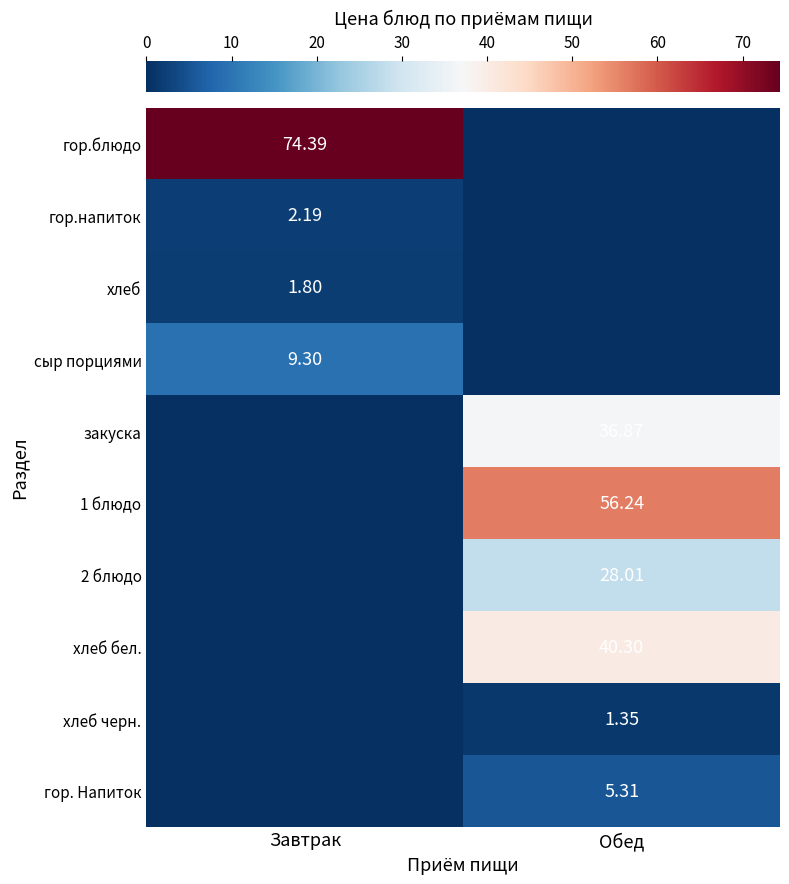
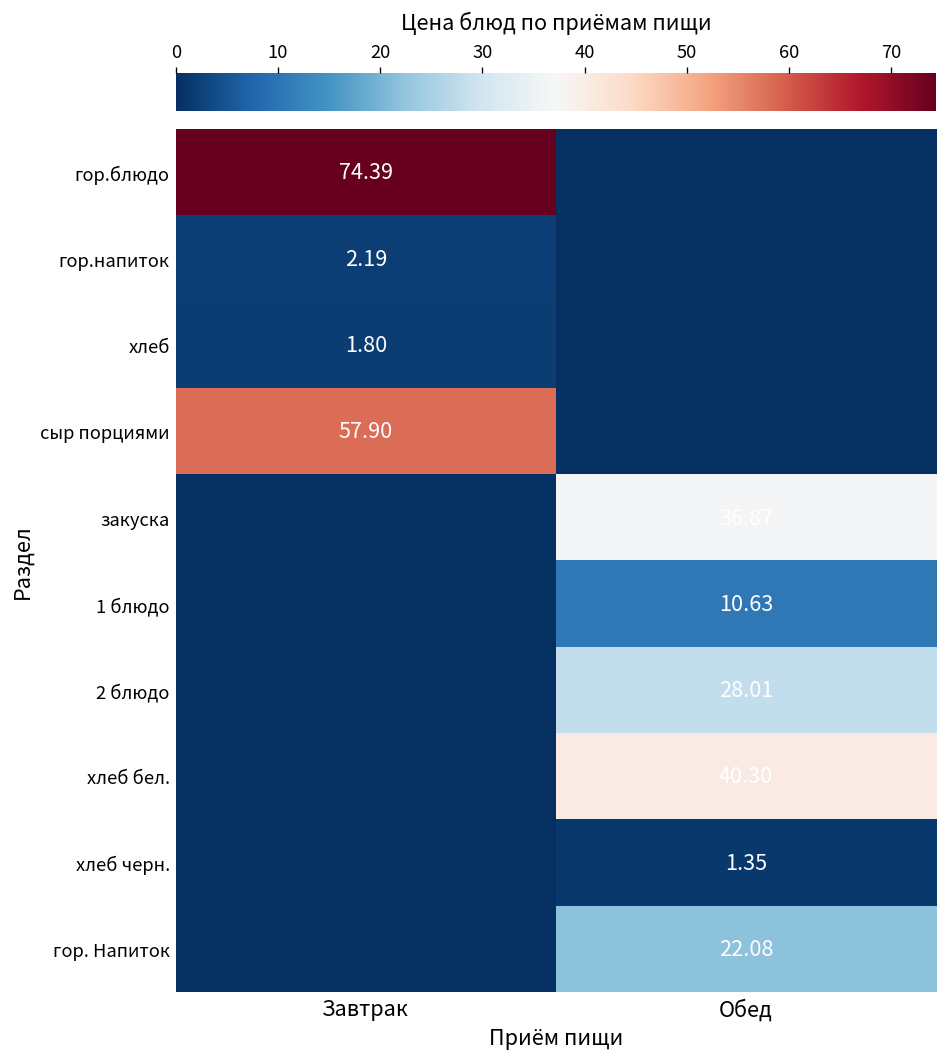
сыр порциями, Завтрак: 9.30 -> 57.90
1 блюдо, Обед: 56.24 -> 10.63
гор. Напиток, Обед: 5.31 -> 22.08
